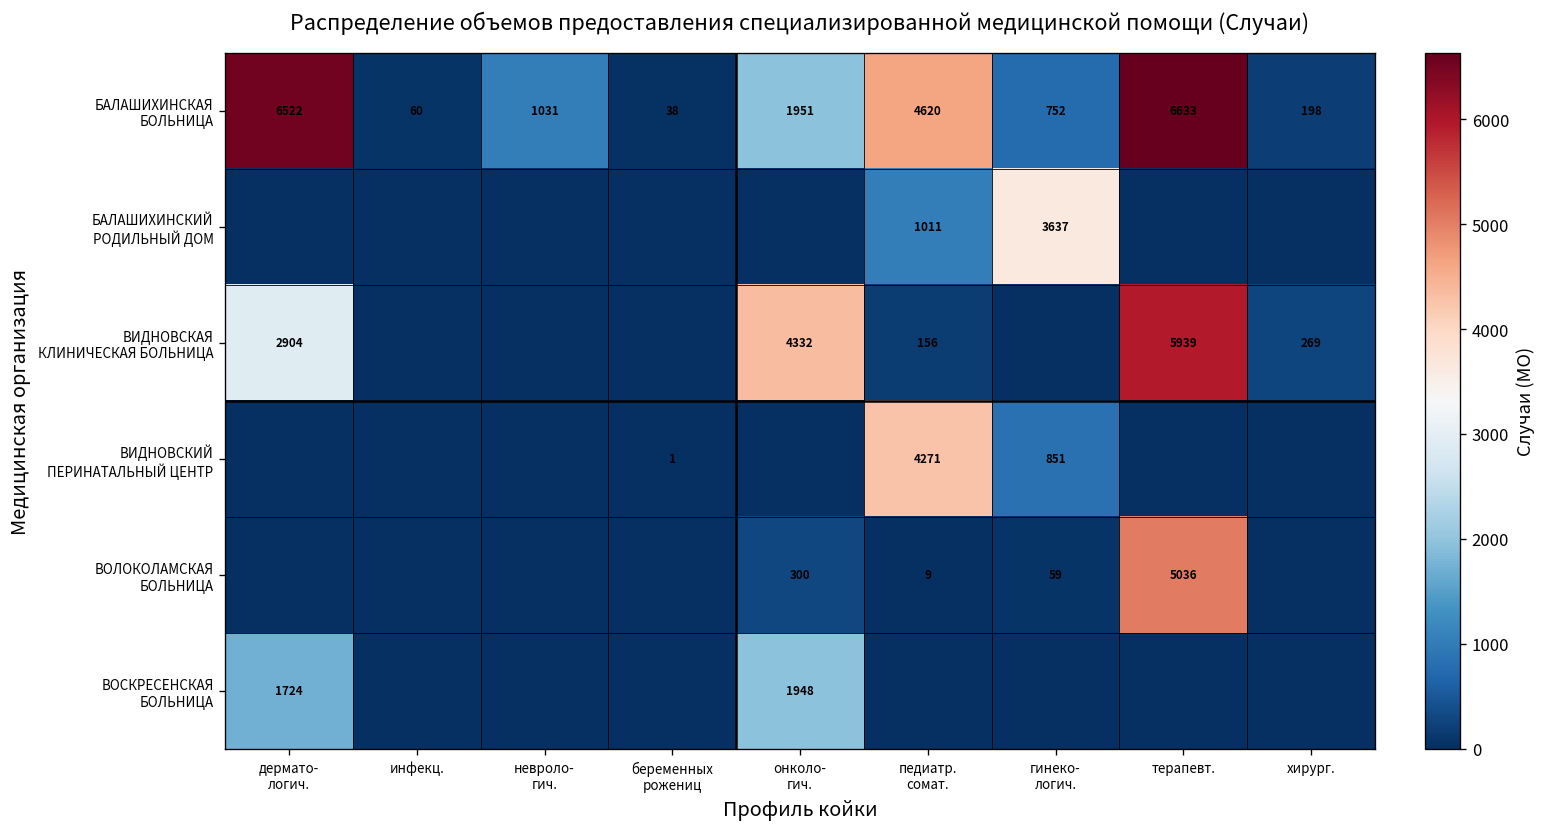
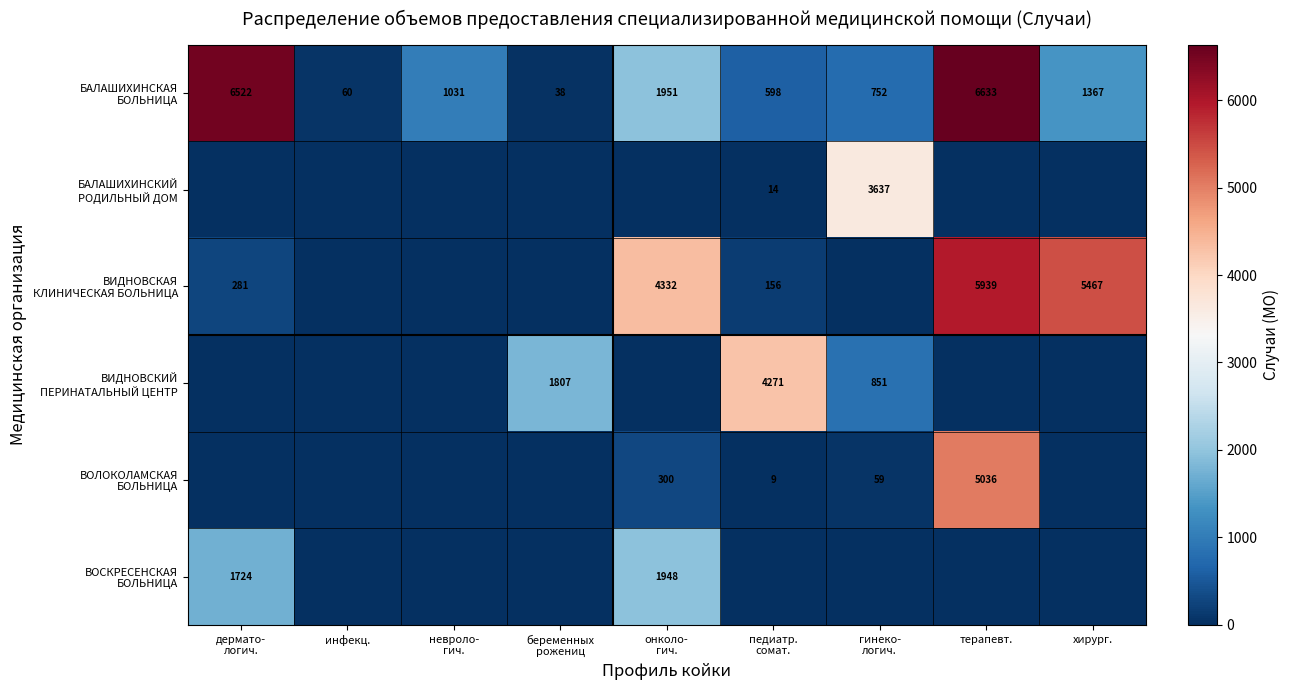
БАЛАШИХИНСКАЯ БОЛЬНИЦА, педиатр. сомат.: 4620 -> 598
БАЛАШИХИНСКАЯ БОЛЬНИЦА, хирург.: 198 -> 1367
БАЛАШИХИНСКИЙ РОДИЛЬНЫЙ ДОМ, педиатр. сомат.: 1011 -> 14
ВИДНОВСКАЯ КЛИНИЧЕСКАЯ БОЛЬНИЦА, дермато- логич.: 2904 -> 281
ВИДНОВСКАЯ КЛИНИЧЕСКАЯ БОЛЬНИЦА, хирург.: 269 -> 5467
ВИДНОВСКИЙ ПЕРИНАТАЛЬНЫЙ ЦЕНТР, беременных рожениц: 1 -> 1807
